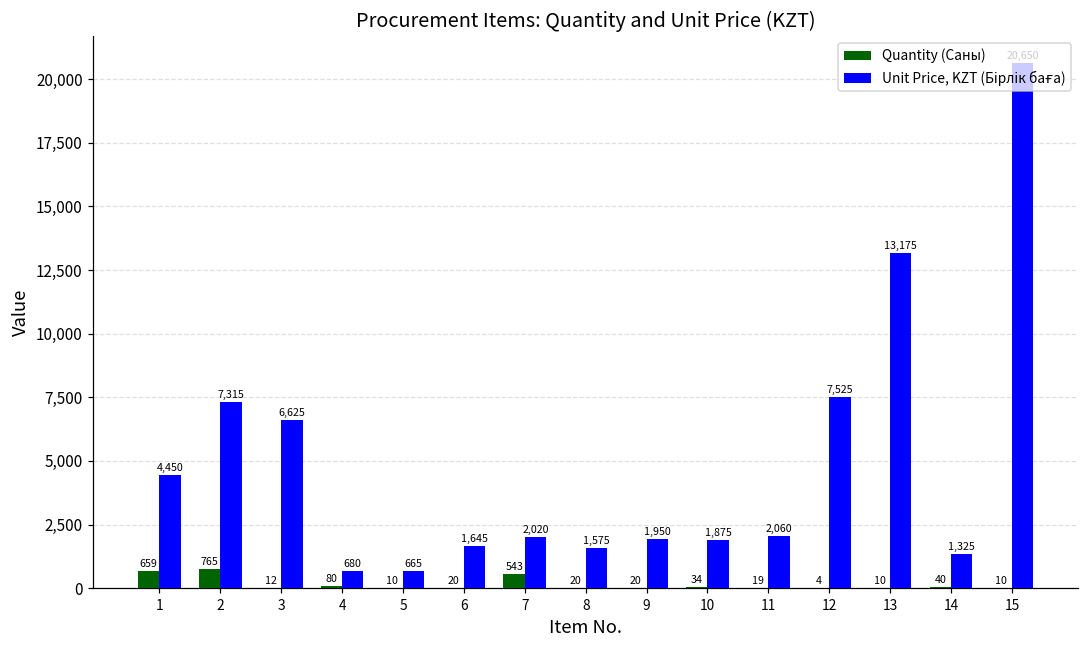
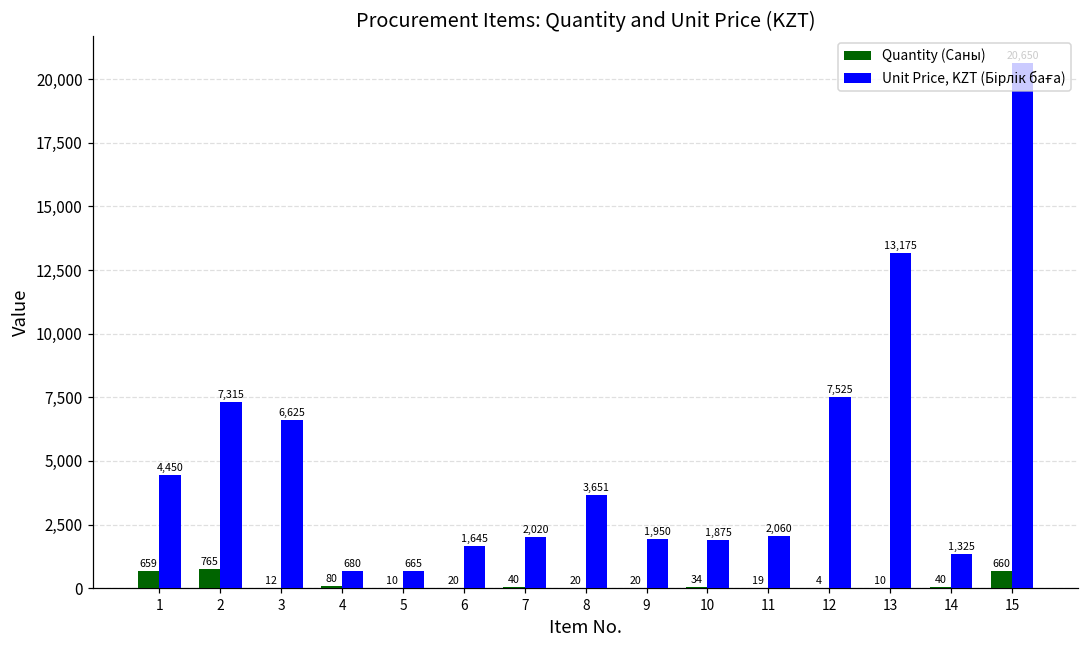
Quantity (Саны), 7: 543 -> 40
Unit Price, KZT (Бірлік баға), 8: 1,575 -> 3,651
Quantity (Саны), 15: 10 -> 660
